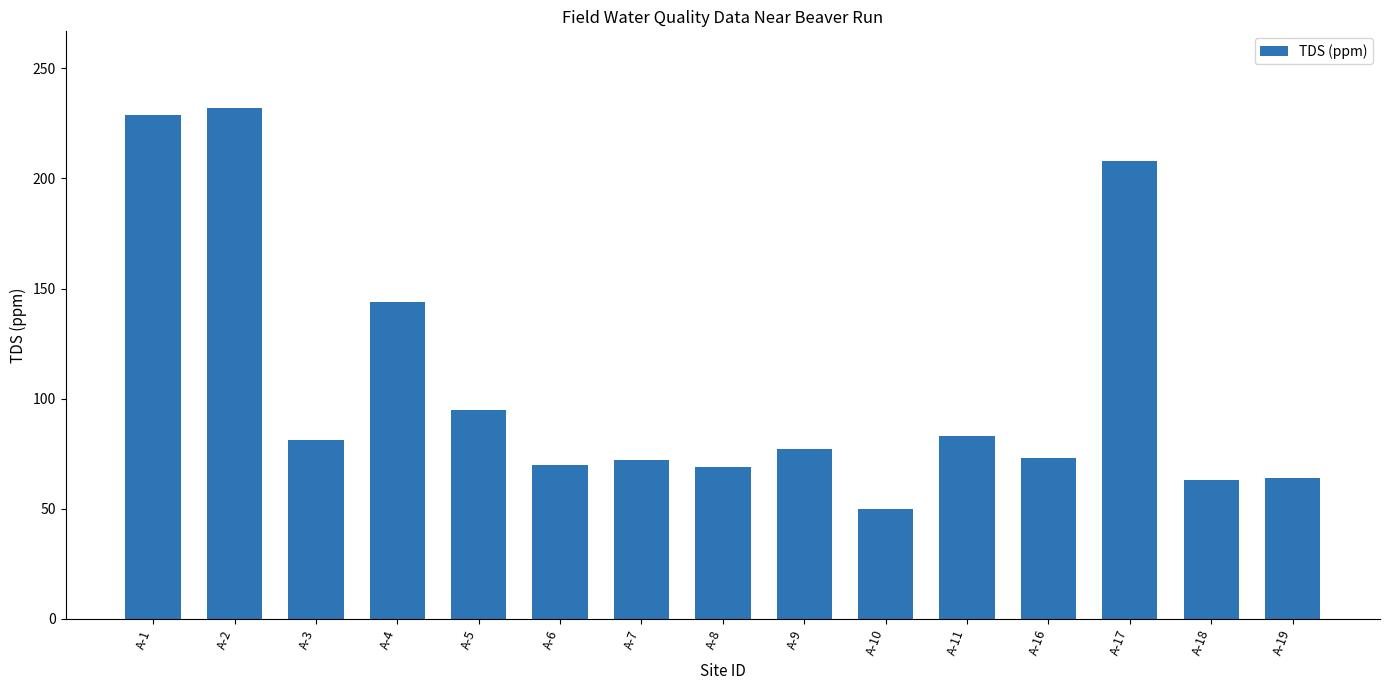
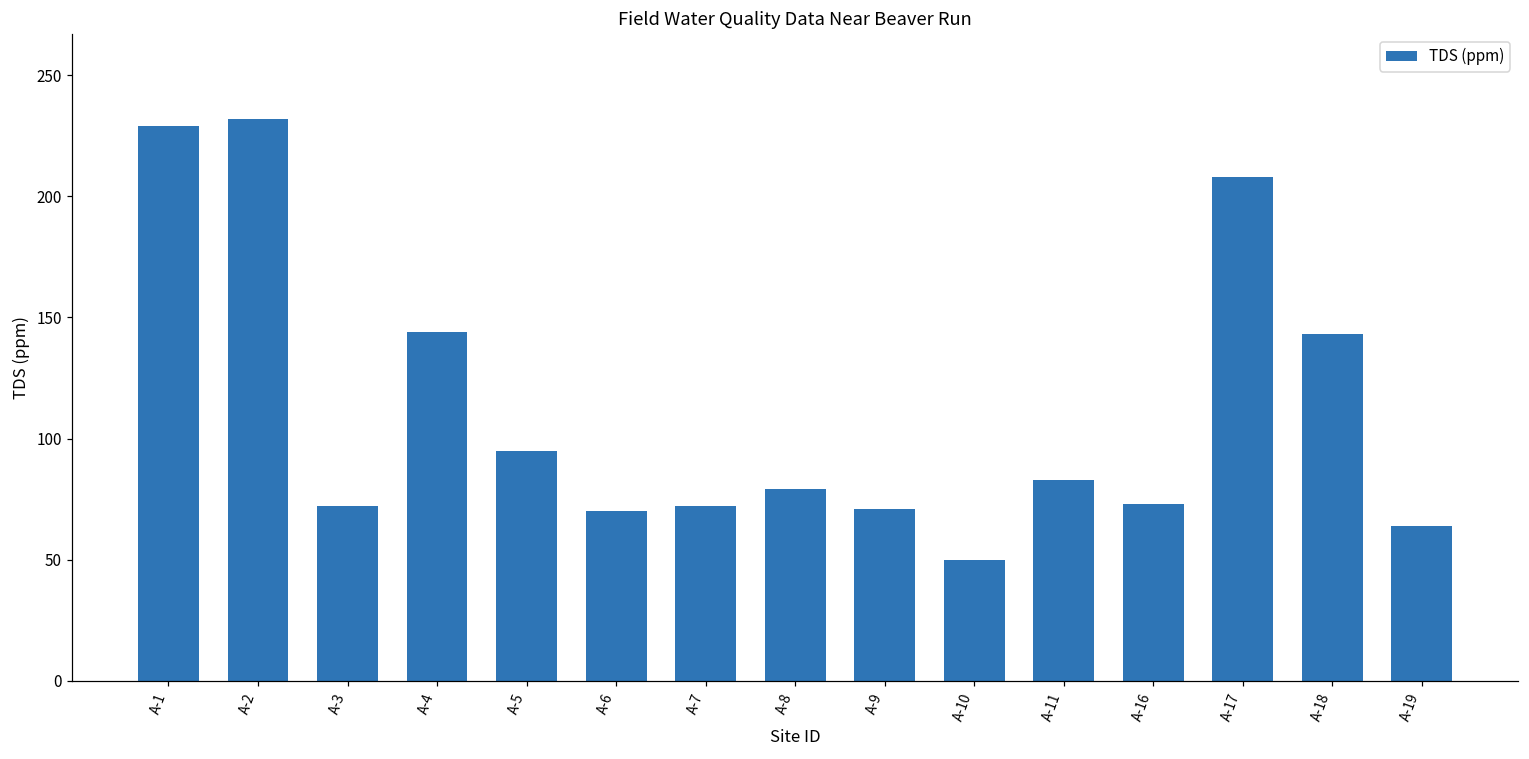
A-3: 81 -> 72
A-8: 69 -> 79
A-9: 77 -> 71
A-18: 63 -> 143
